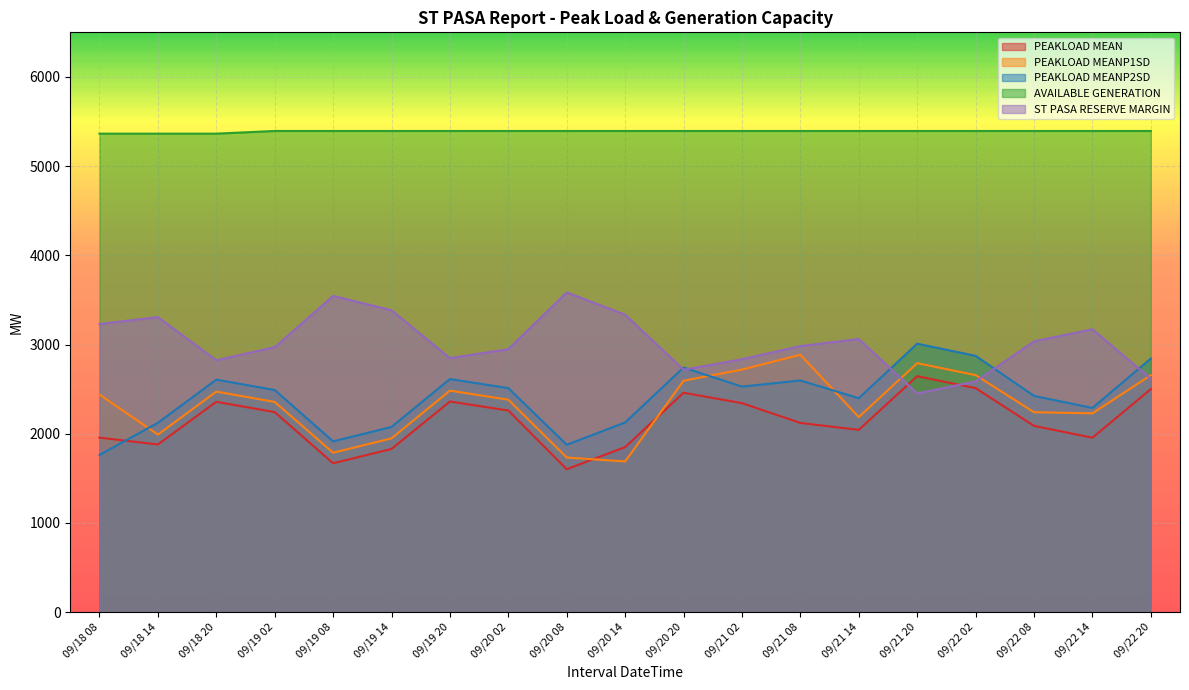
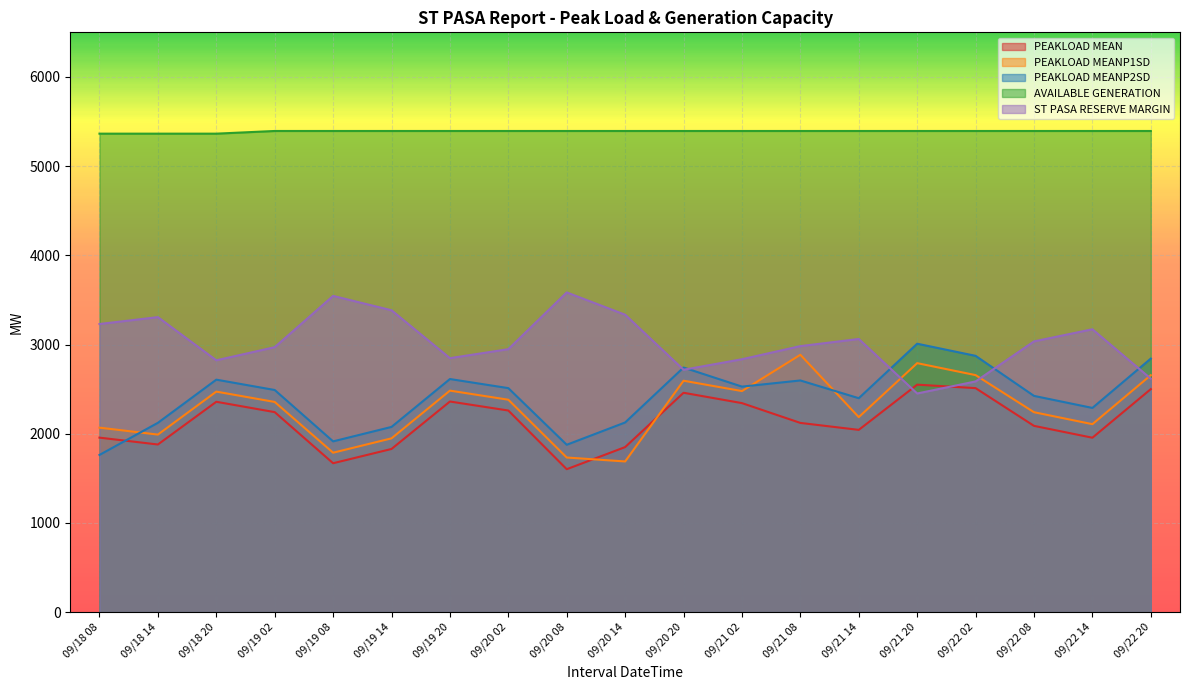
PEAKLOAD MEANP1SD, 09/18 08: 2400 -> 2100
PEAKLOAD MEANP1SD, 09/21 02: 2700 -> 2500
PEAKLOAD MEAN, 09/21 20: 2650 -> 2550
PEAKLOAD MEANP1SD, 09/22 14: 2200 -> 2100
